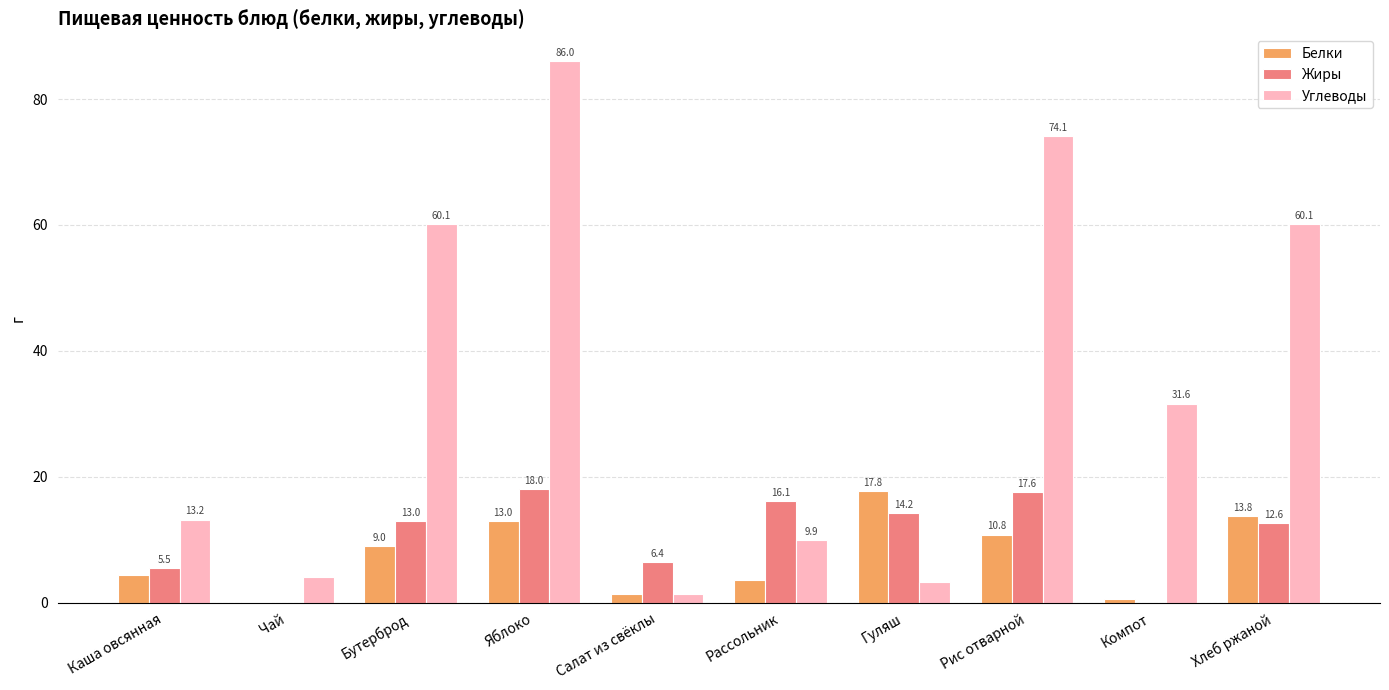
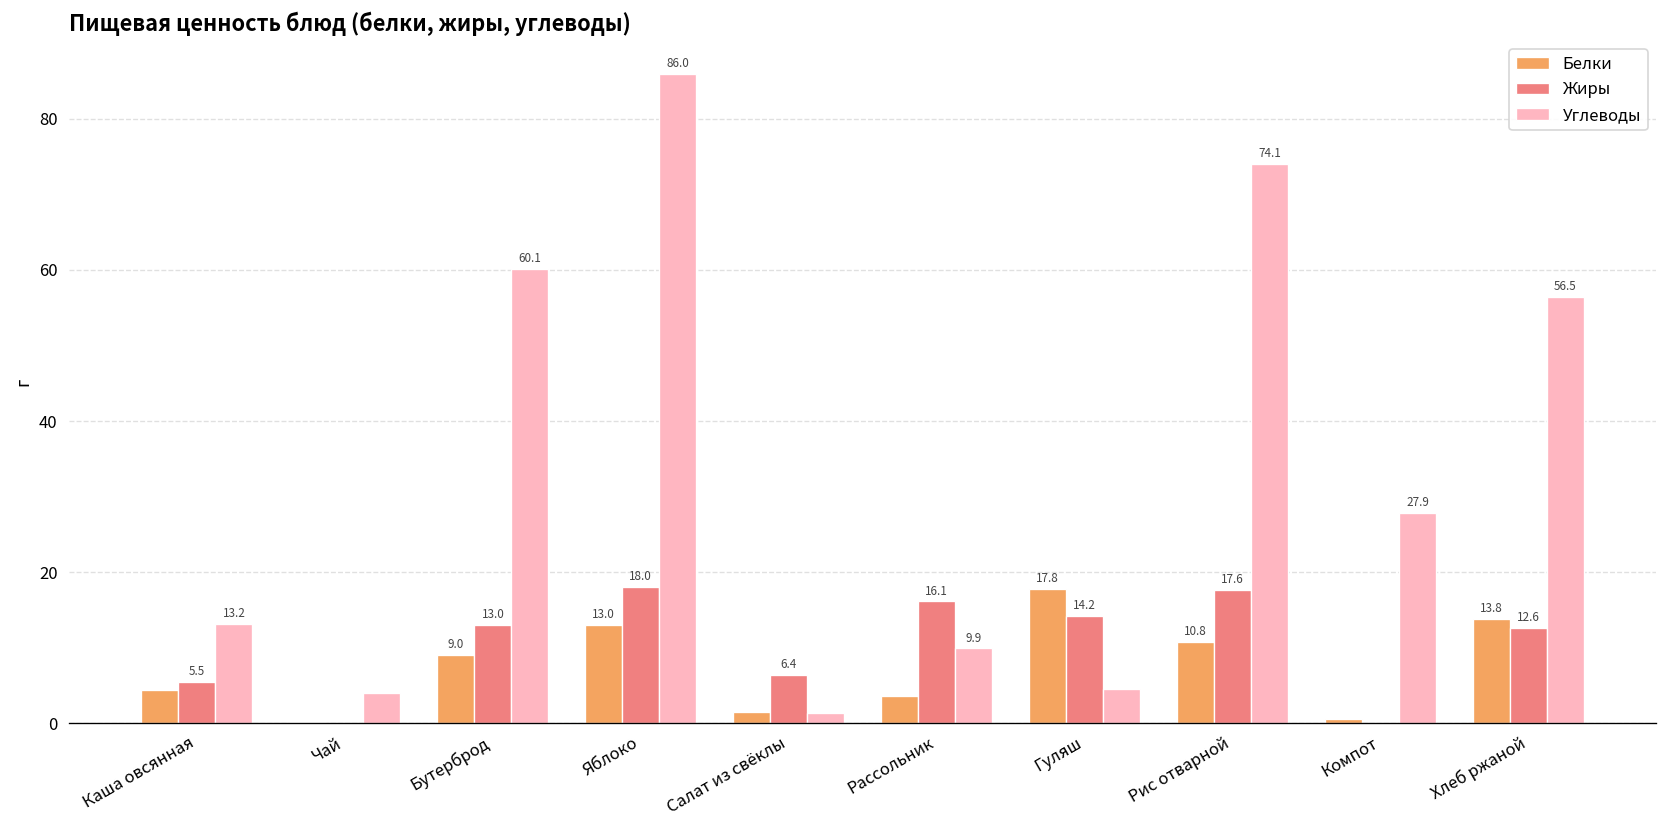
Углеводы, Гуляш: 3 -> 5
Углеводы, Компот: 31.6 -> 27.9
Углеводы, Хлеб ржаной: 60.1 -> 56.5
